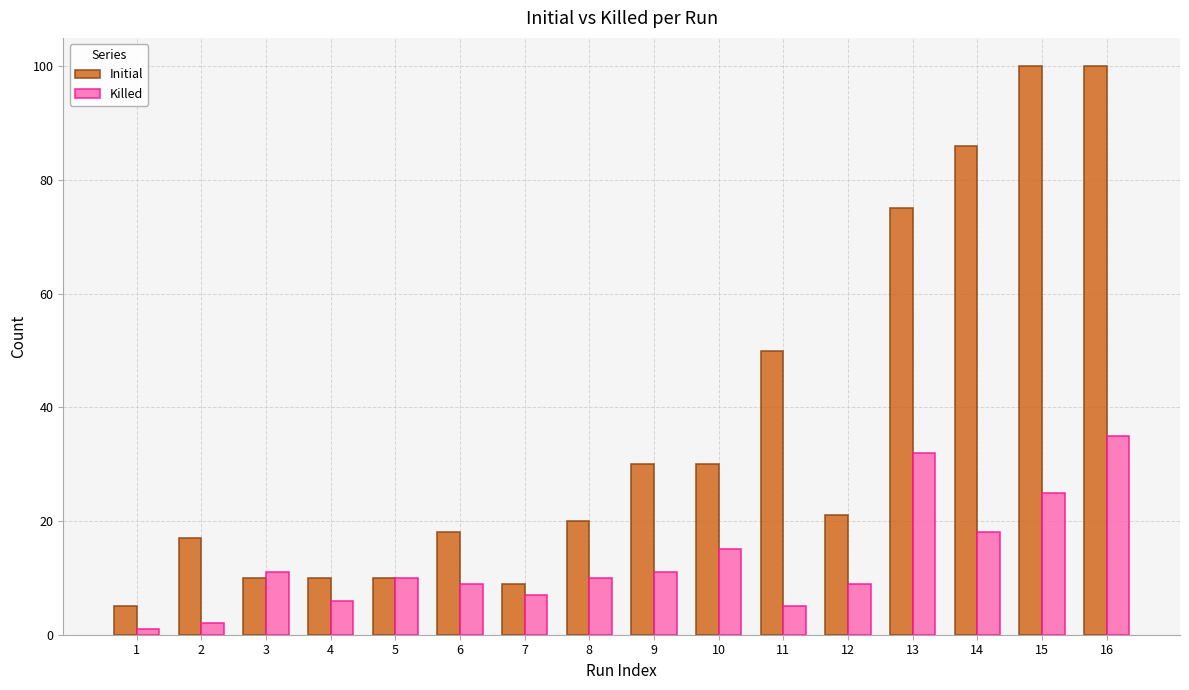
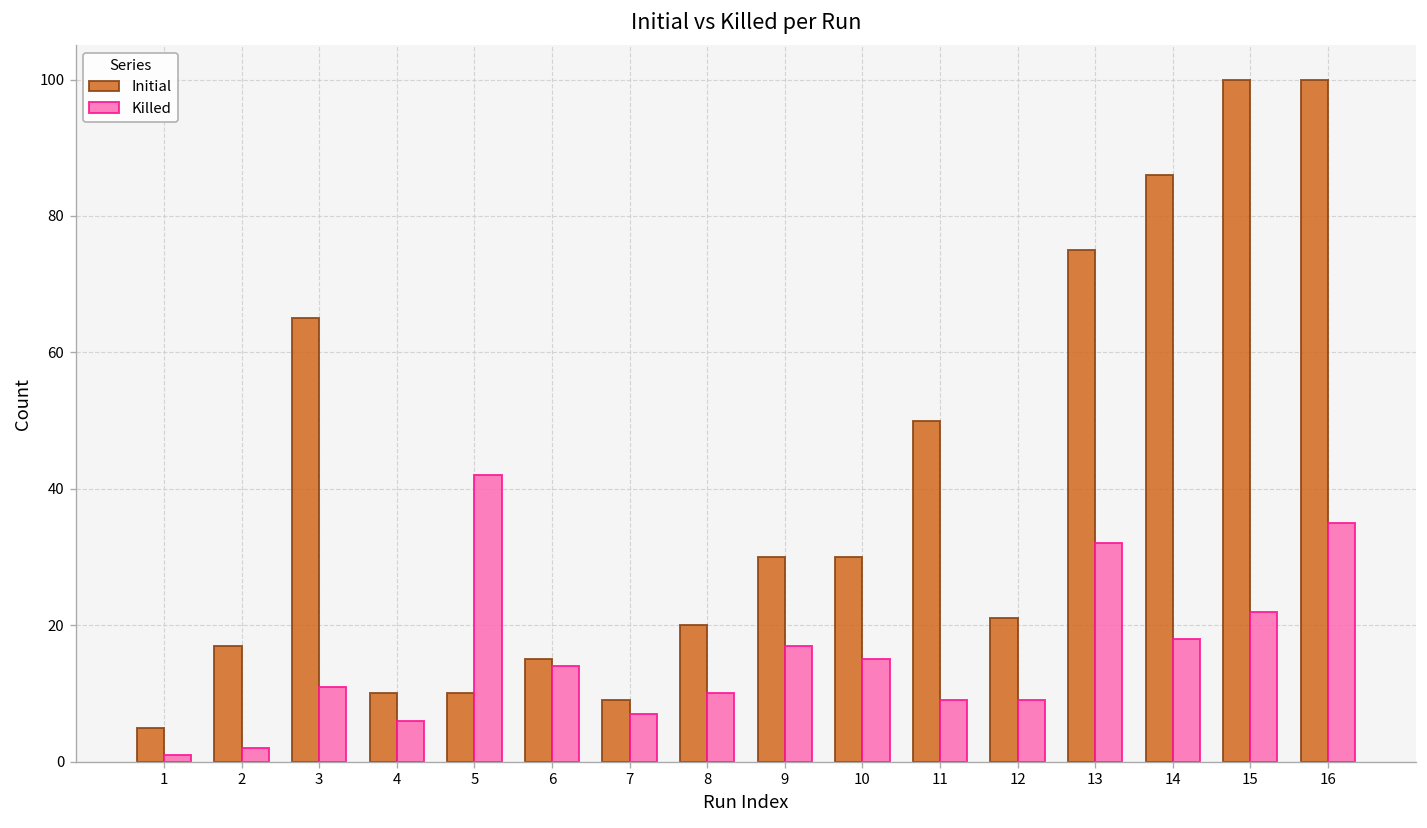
Initial, 3: 10 -> 65
Killed, 5: 10 -> 42
Initial, 6: 18 -> 15
Killed, 6: 9 -> 14
Killed, 9: 11 -> 17
Killed, 11: 5 -> 9
Killed, 15: 25 -> 22
